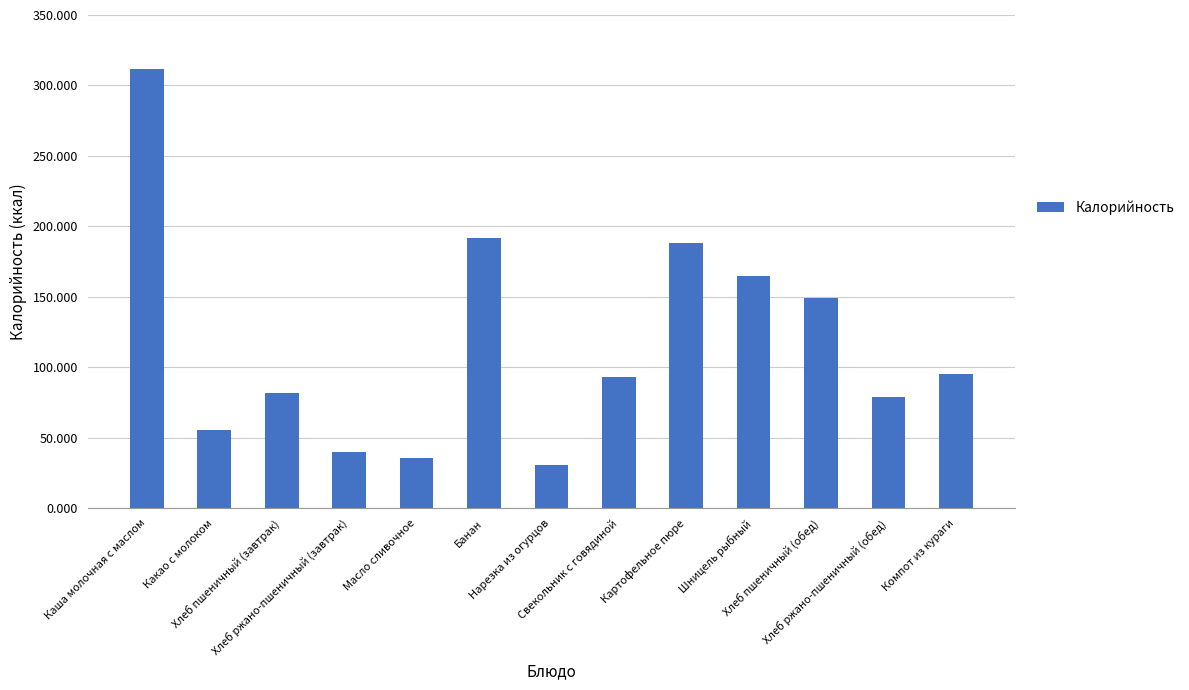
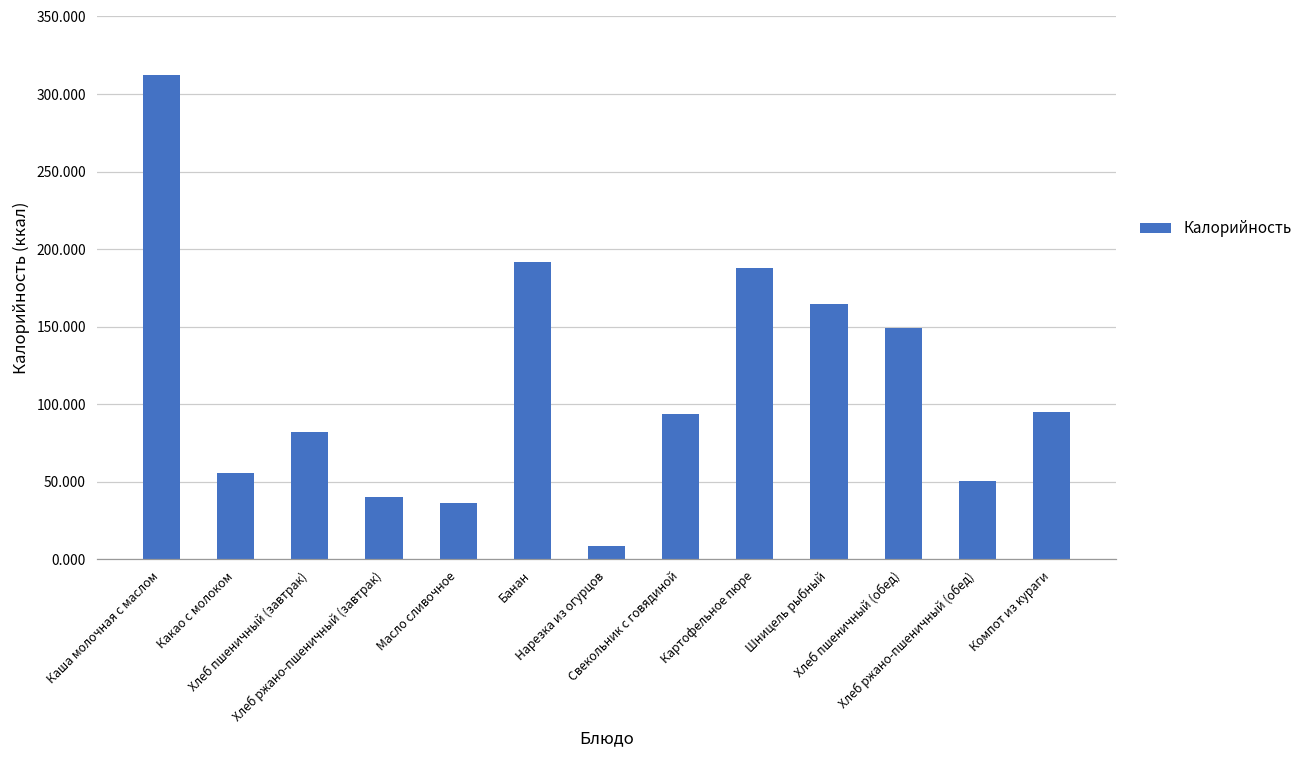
Нарезка из огурцов: 31 -> 8
Хлеб ржано-пшеничный (обед): 79 -> 50
